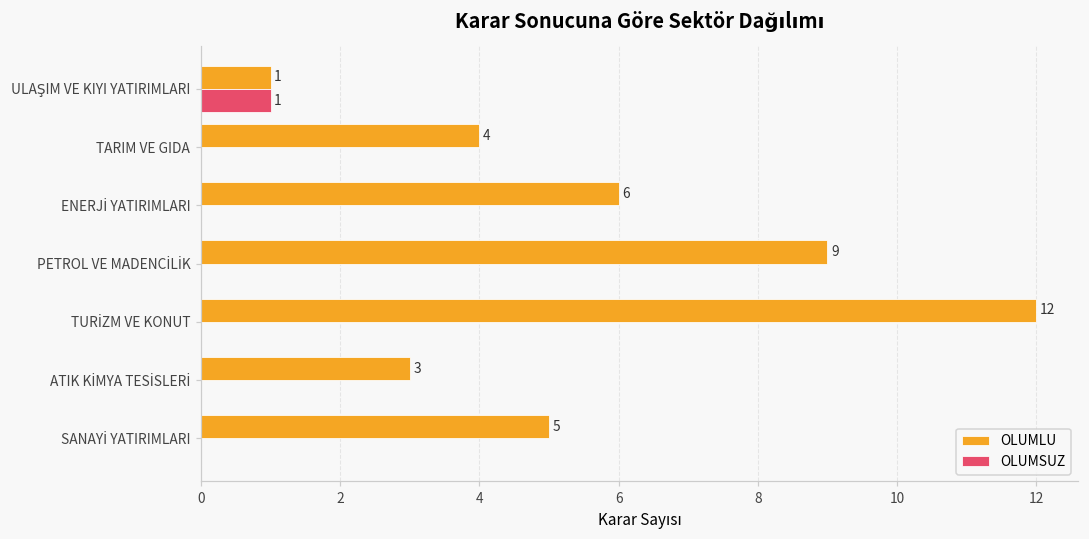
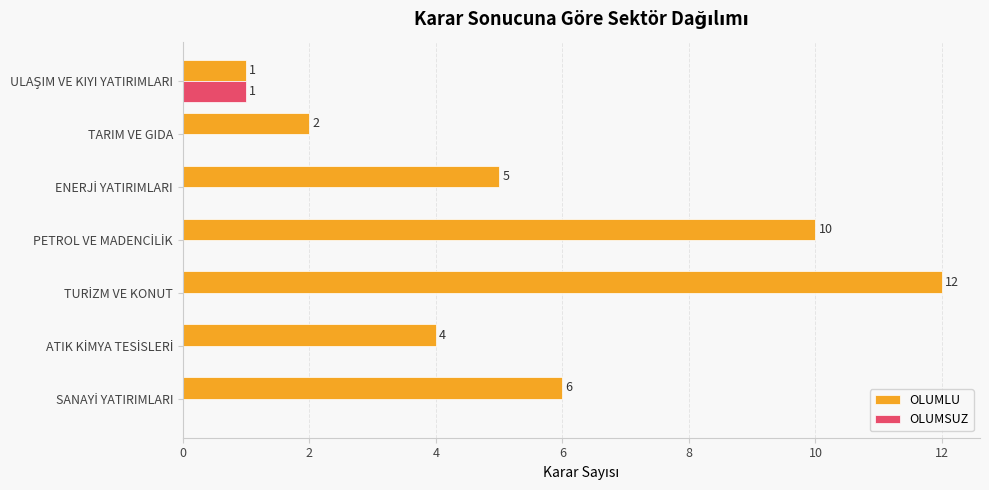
OLUMLU, TARIM VE GIDA: 4 -> 2
OLUMLU, ENERJİ YATIRIMLARI: 6 -> 5
OLUMLU, PETROL VE MADENCİLİK: 9 -> 10
OLUMLU, ATIK KİMYA TESİSLERİ: 3 -> 4
OLUMLU, SANAYİ YATIRIMLARI: 5 -> 6
